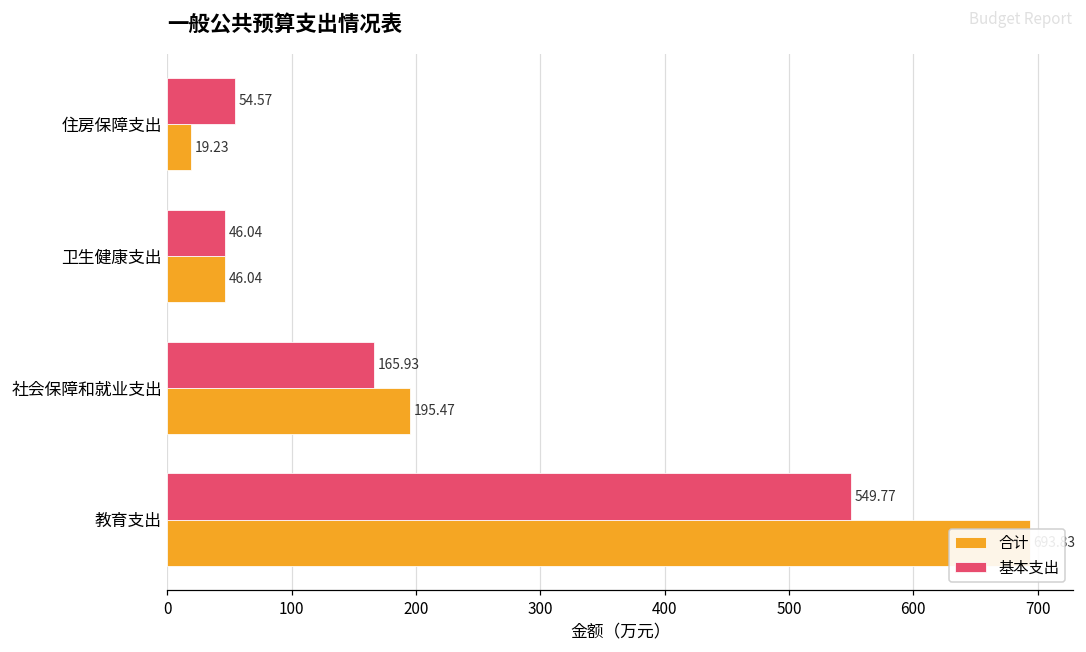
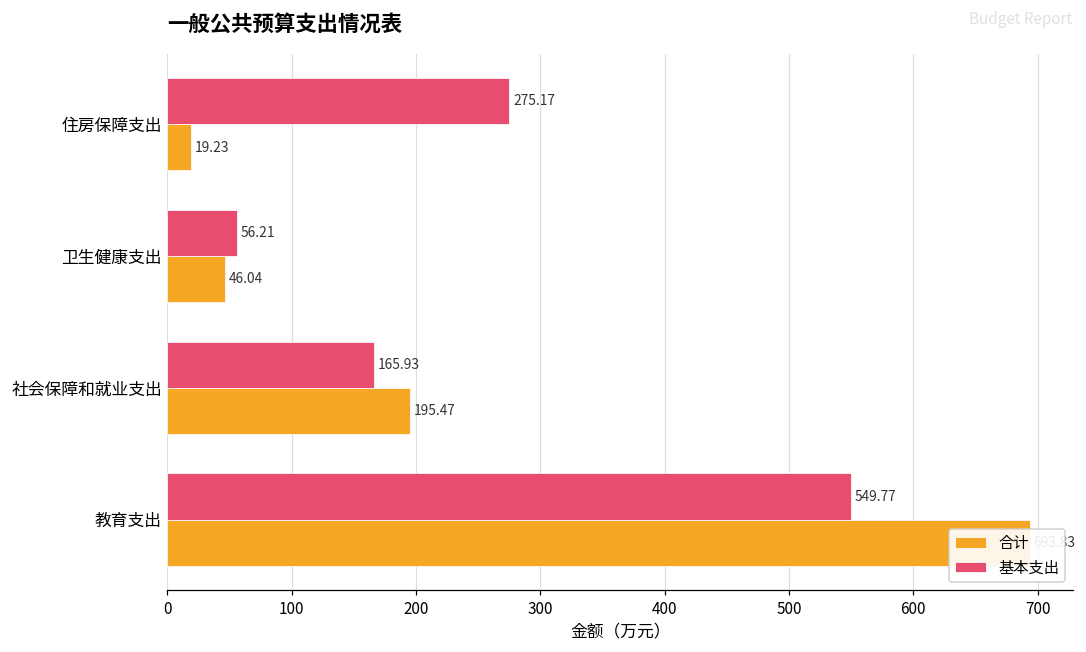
基本支出, 住房保障支出: 54.57 -> 275.17
基本支出, 卫生健康支出: 46.04 -> 56.21
